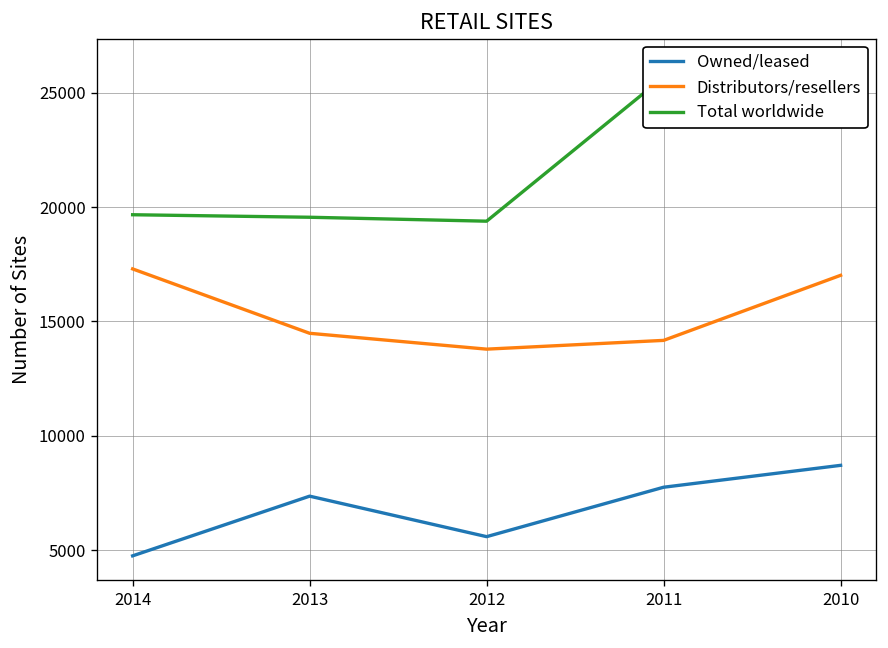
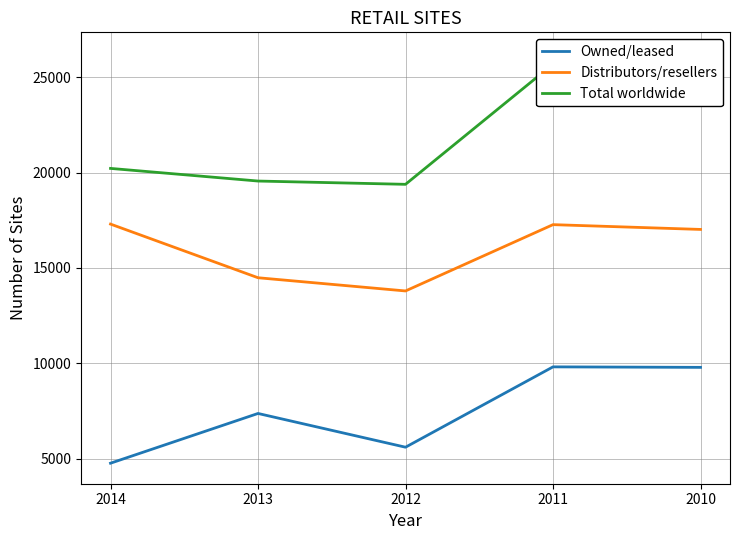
Total worldwide, 2014: 19700 -> 20200
Owned/leased, 2011: 7800 -> 9800
Distributors/resellers, 2011: 14200 -> 17300
Owned/leased, 2010: 8700 -> 9800
